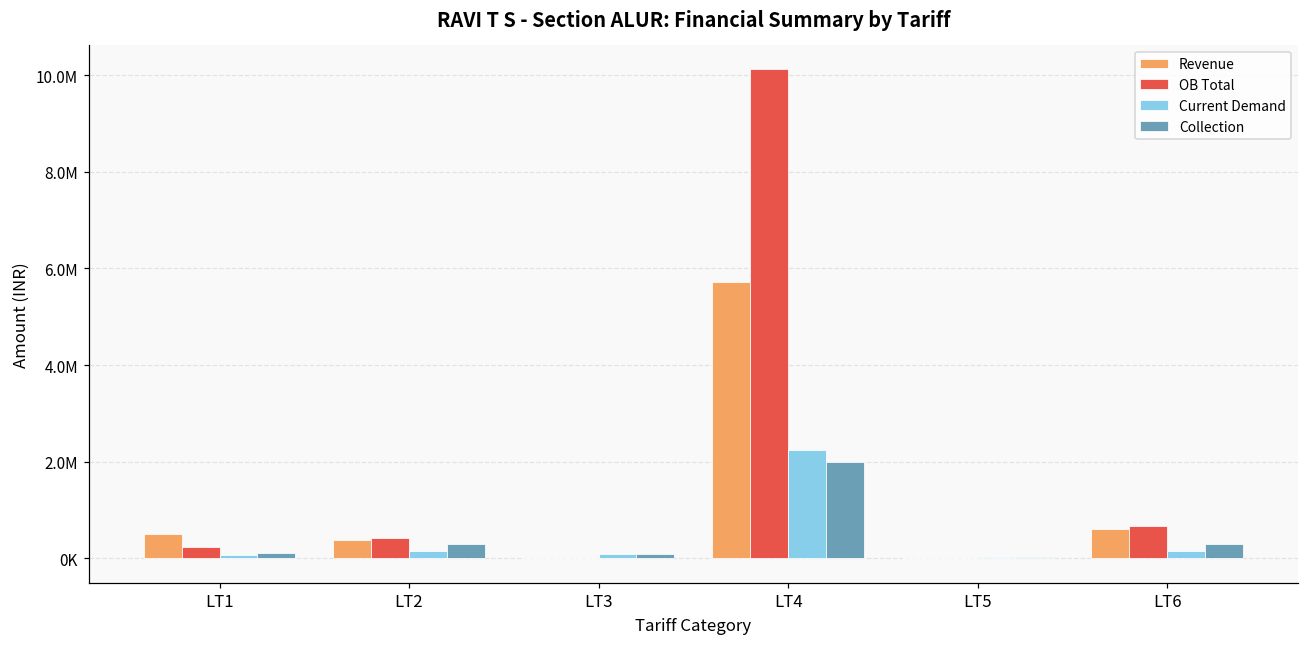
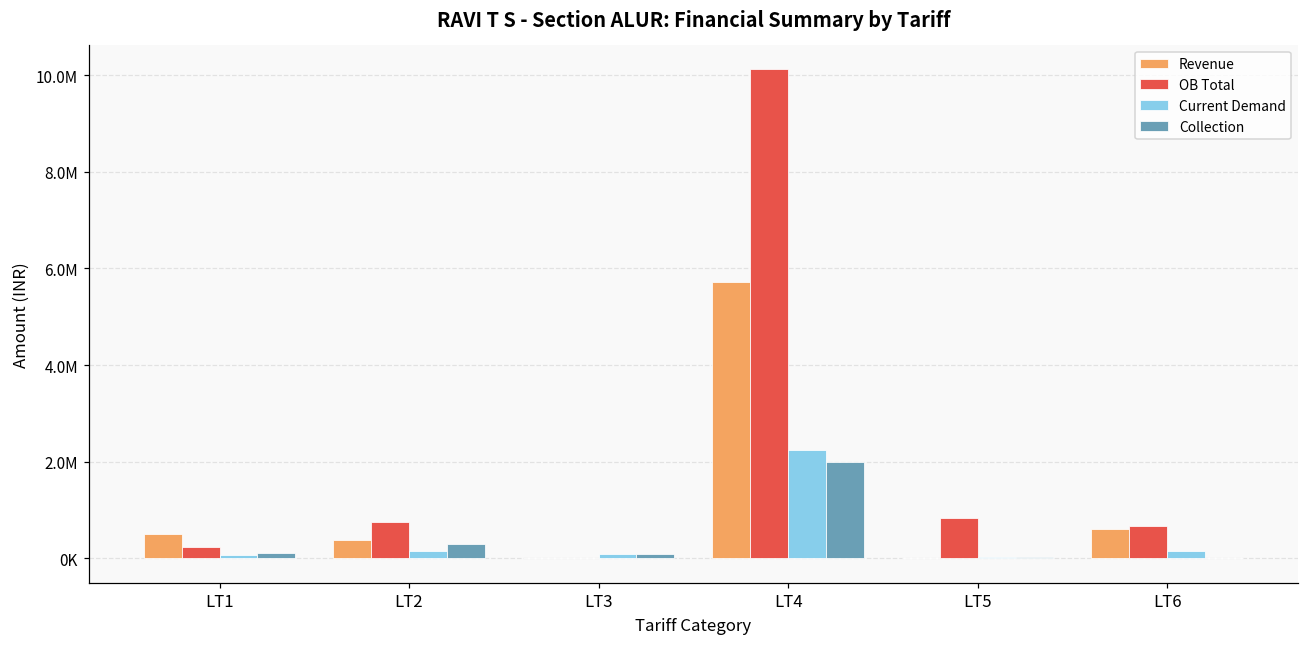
OB Total, LT2: 400000 -> 800000
OB Total, LT5: 0 -> 800000
Collection, LT6: 300000 -> 0
